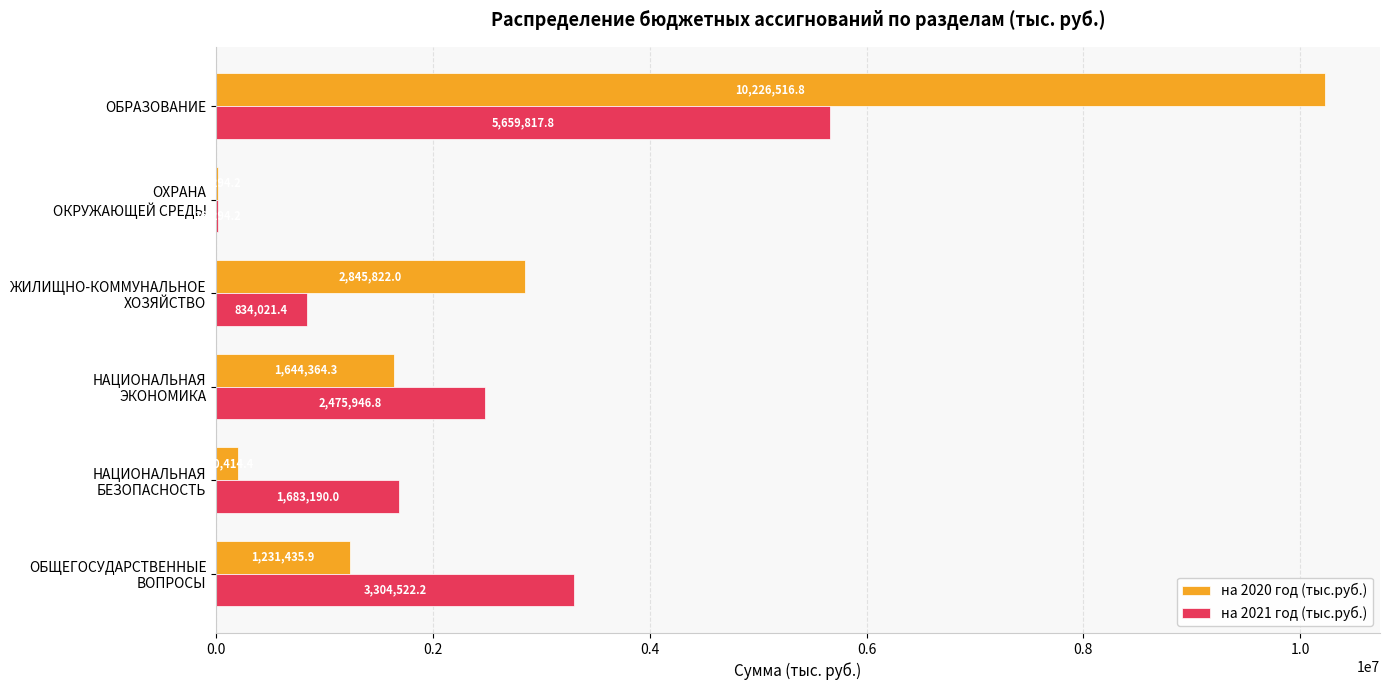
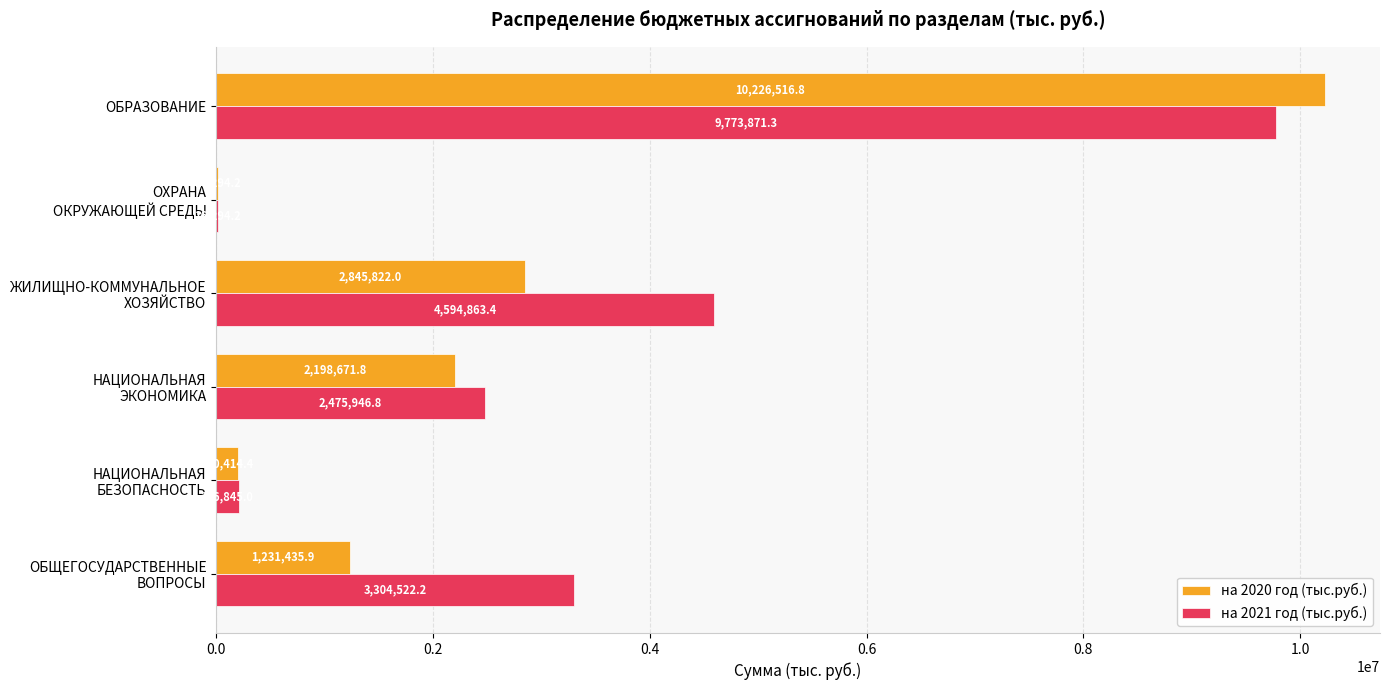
на 2021 год (тыс.руб.), ОБРАЗОВАНИЕ: 5,659,817.8 -> 9,773,871.3
на 2021 год (тыс.руб.), ЖИЛИЩНО-КОММУНАЛЬНОЕ ХОЗЯЙСТВО: 834,021.4 -> 4,594,863.4
на 2020 год (тыс.руб.), НАЦИОНАЛЬНАЯ ЭКОНОМИКА: 1,644,364.3 -> 2,198,671.8
на 2021 год (тыс.руб.), НАЦИОНАЛЬНАЯ БЕЗОПАСНОСТЬ: 1680000 -> 210000
